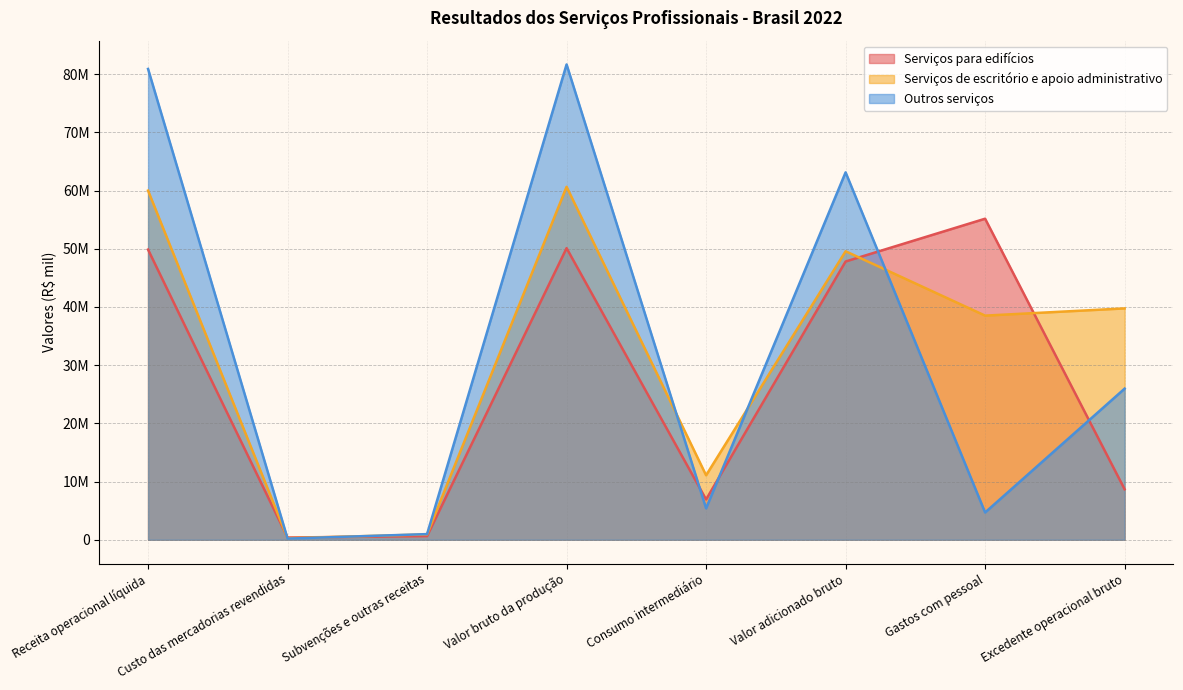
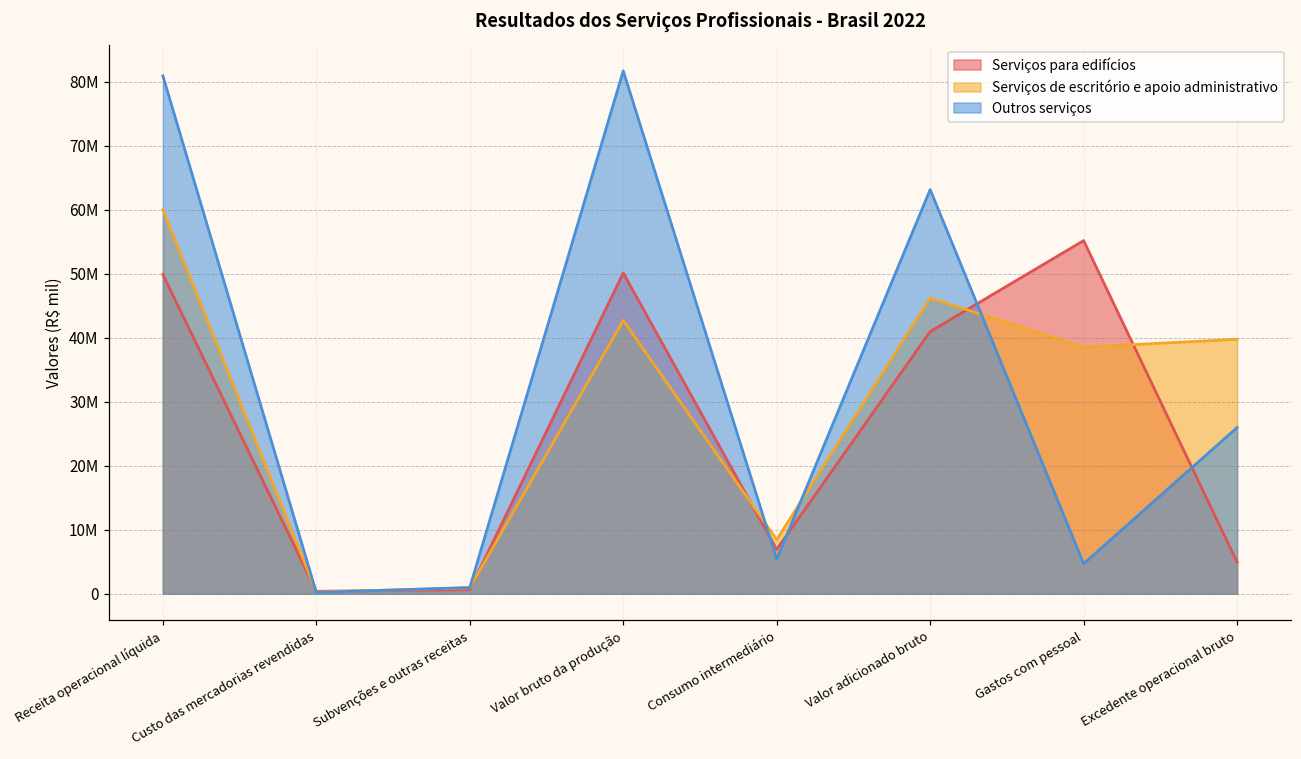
Serviços de escritório e apoio administrativo, Valor bruto da produção: 61000000 -> 43000000
Serviços de escritório e apoio administrativo, Consumo intermediário: 11000000 -> 8000000
Serviços para edifícios, Valor adicionado bruto: 48000000 -> 41000000
Serviços de escritório e apoio administrativo, Valor adicionado bruto: 50000000 -> 46000000
Serviços para edifícios, Excedente operacional bruto: 9000000 -> 5000000
